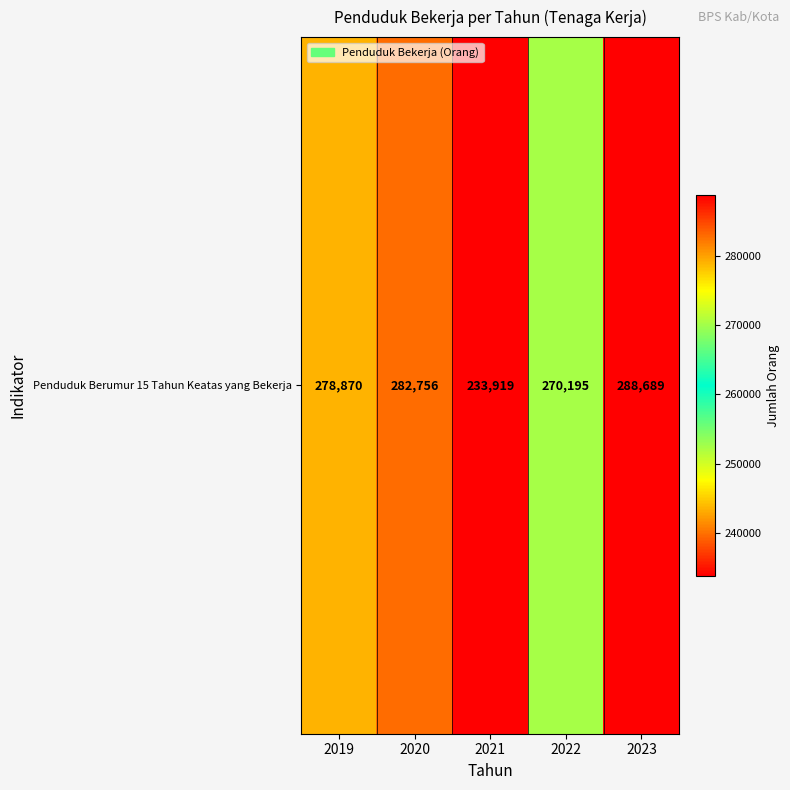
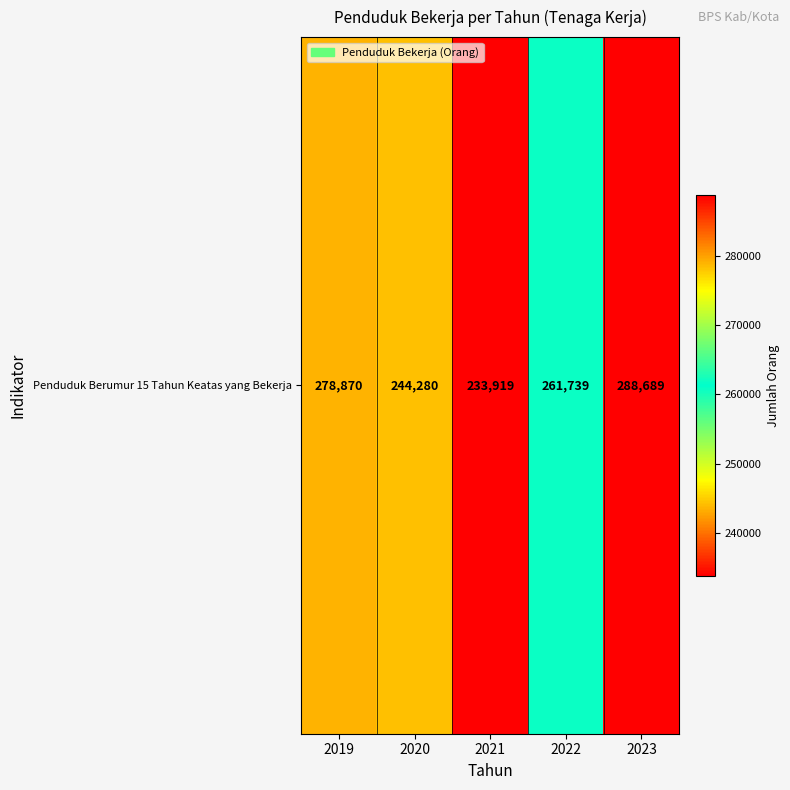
Penduduk Berumur 15 Tahun Keatas yang Bekerja, 2020: 282,756 -> 244,280
Penduduk Berumur 15 Tahun Keatas yang Bekerja, 2022: 270,195 -> 261,739
